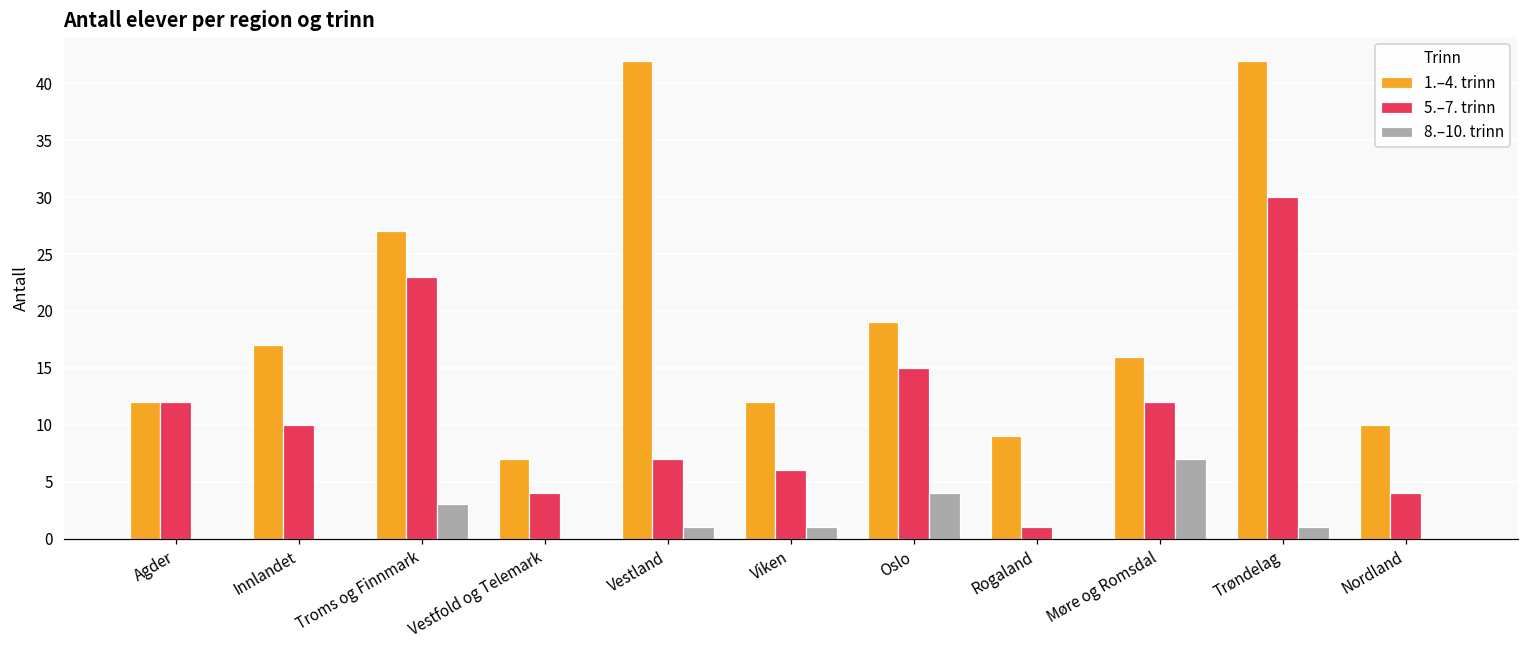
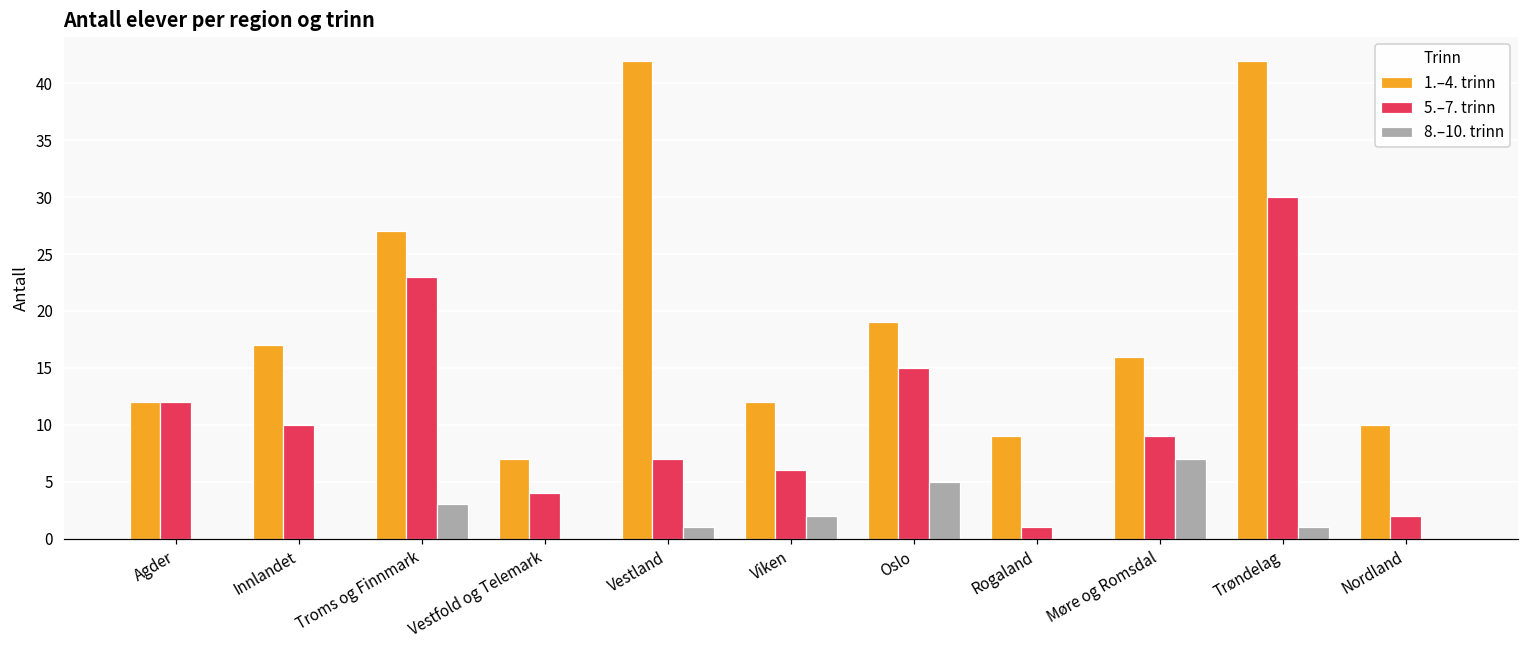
8.–10. trinn, Viken: 1 -> 2
8.–10. trinn, Oslo: 4 -> 5
5.–7. trinn, Møre og Romsdal: 12 -> 9
5.–7. trinn, Nordland: 4 -> 2
